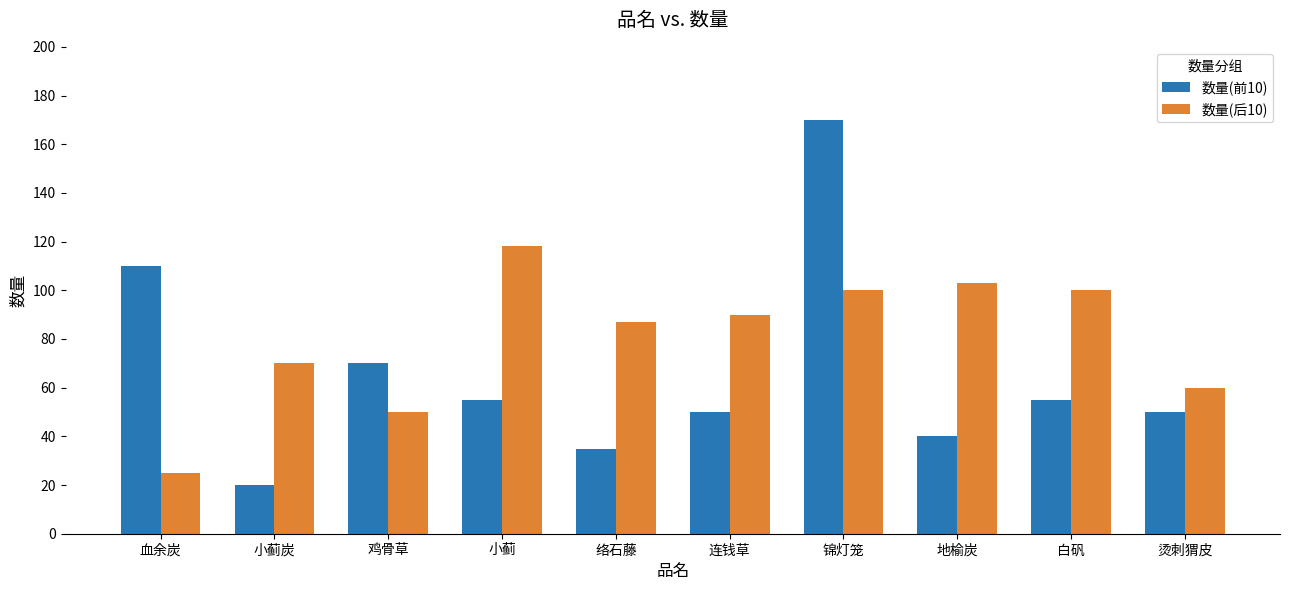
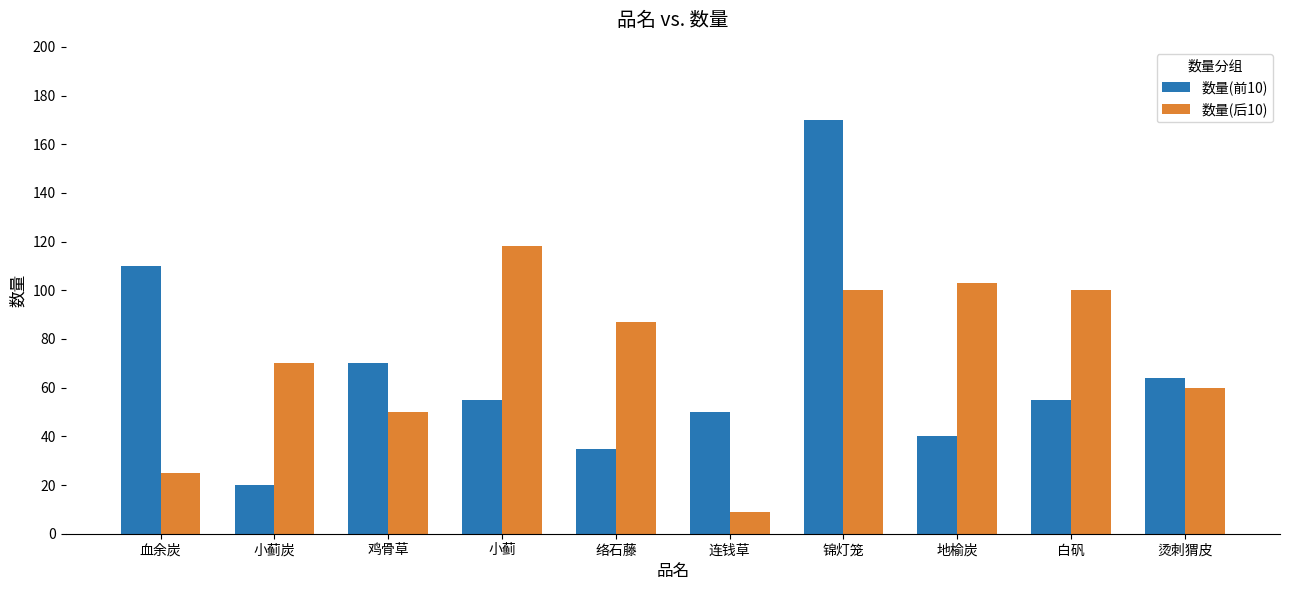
数量(后10), 连钱草: 90 -> 9
数量(前10), 烫刺猬皮: 50 -> 64
